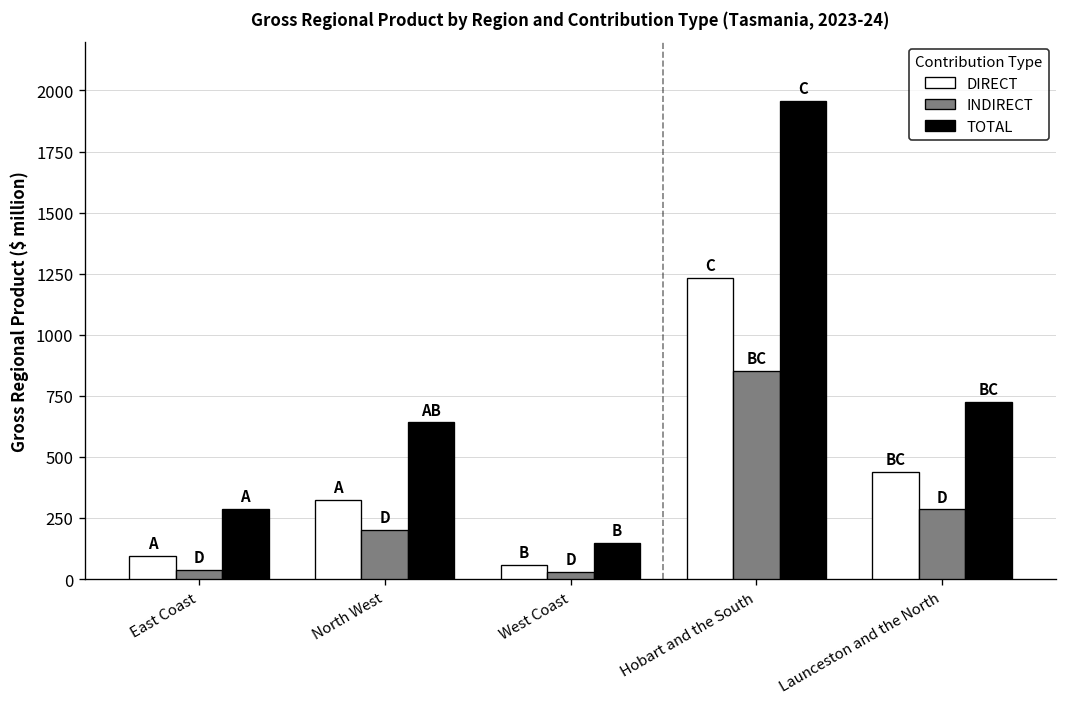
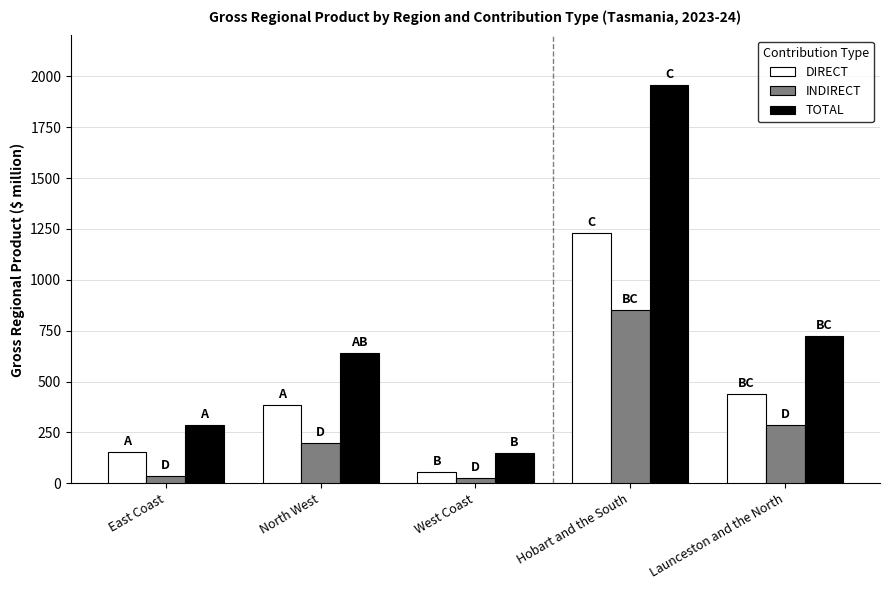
DIRECT, East Coast: 100 -> 160
DIRECT, North West: 320 -> 380
